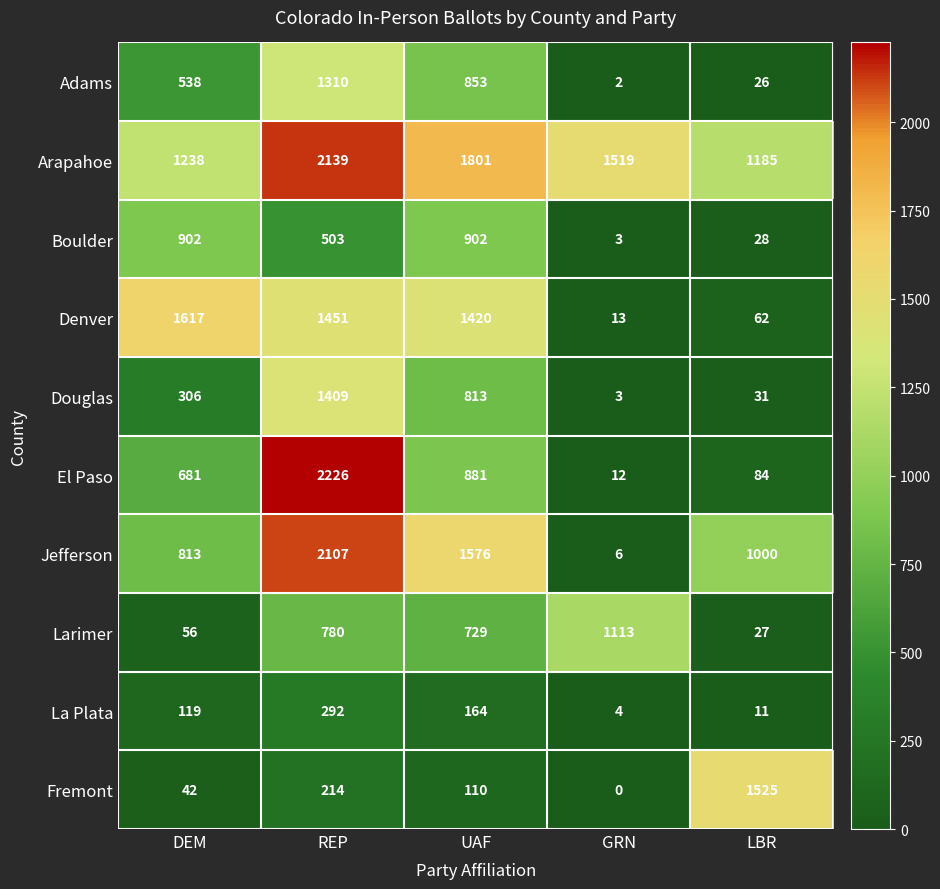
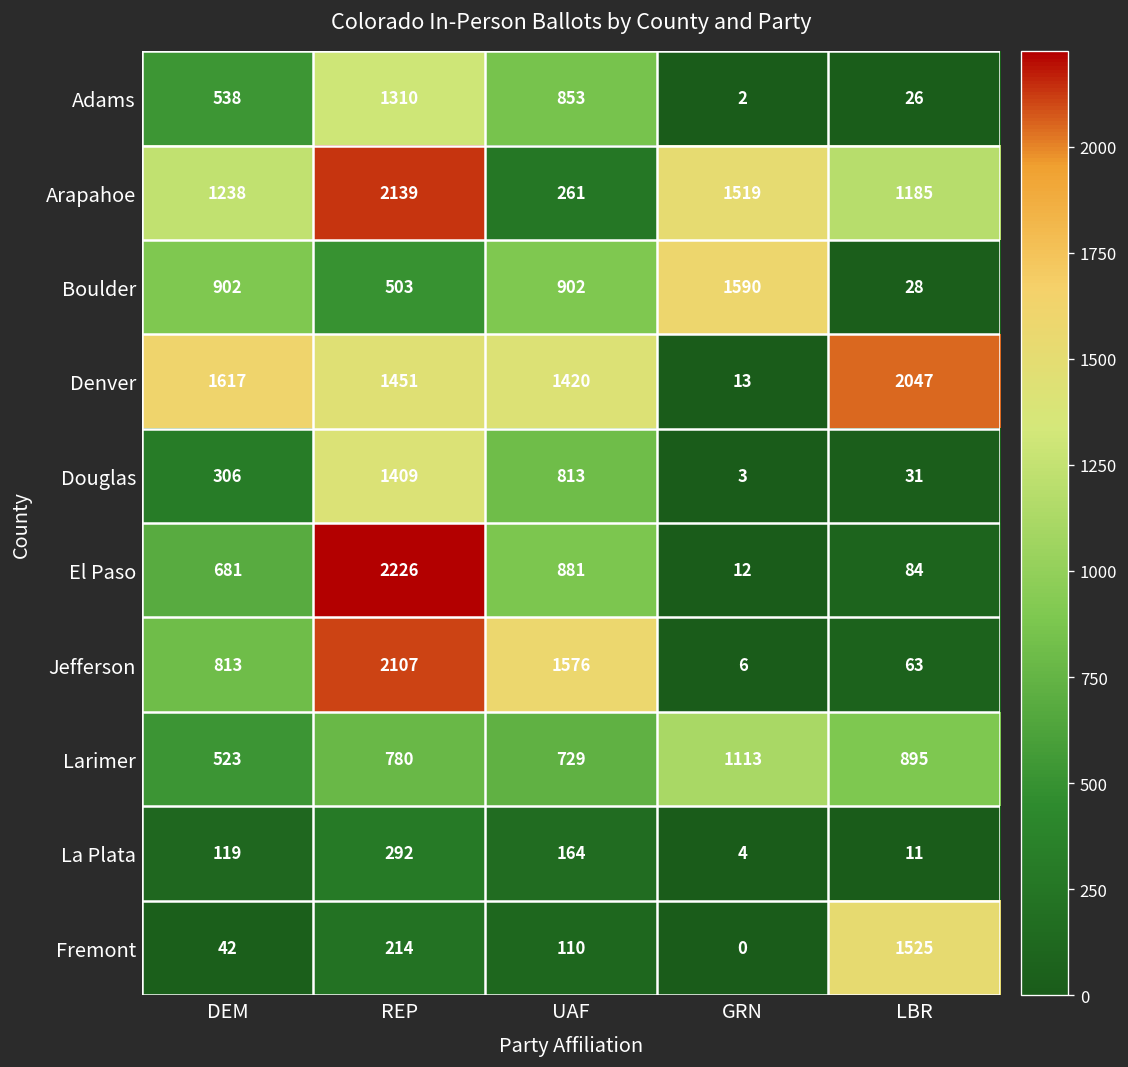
Arapahoe, UAF: 1801 -> 261
Boulder, GRN: 3 -> 1590
Denver, LBR: 62 -> 2047
Jefferson, LBR: 1000 -> 63
Larimer, DEM: 56 -> 523
Larimer, LBR: 27 -> 895
